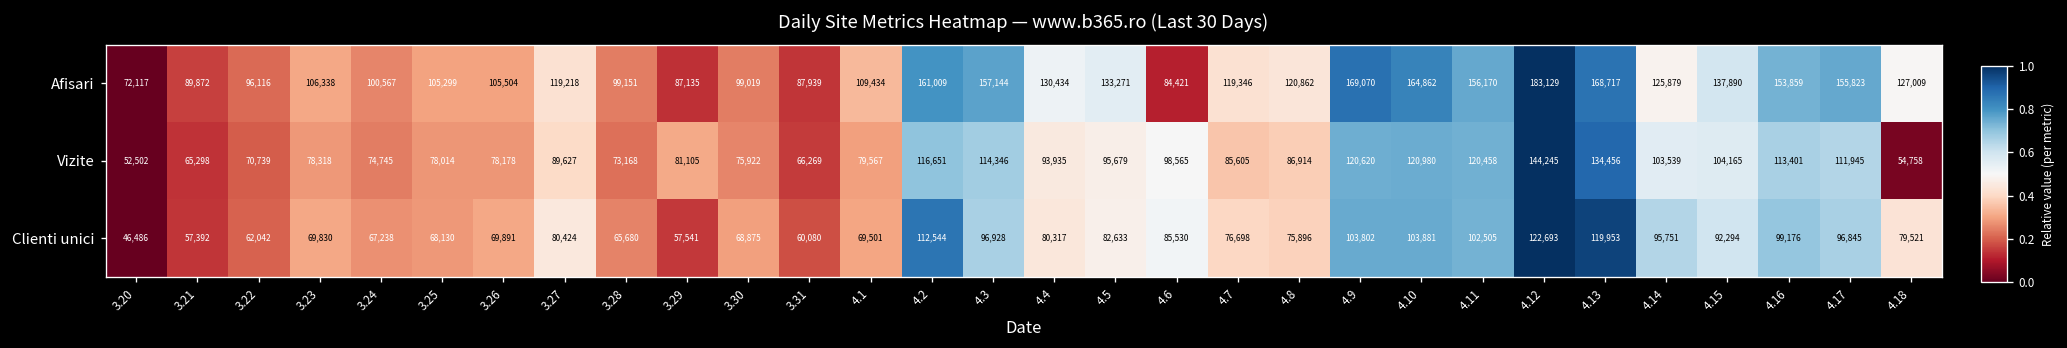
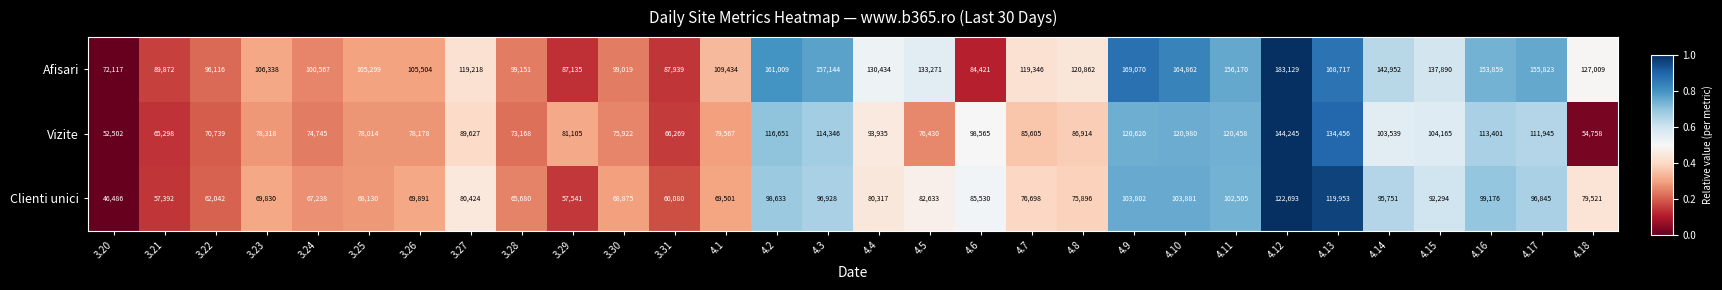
Afisari, 4.14: 125,879 -> 142,952
Vizite, 4.5: 95,679 -> 76,430
Clienti unici, 4.2: 112,544 -> 98,633
